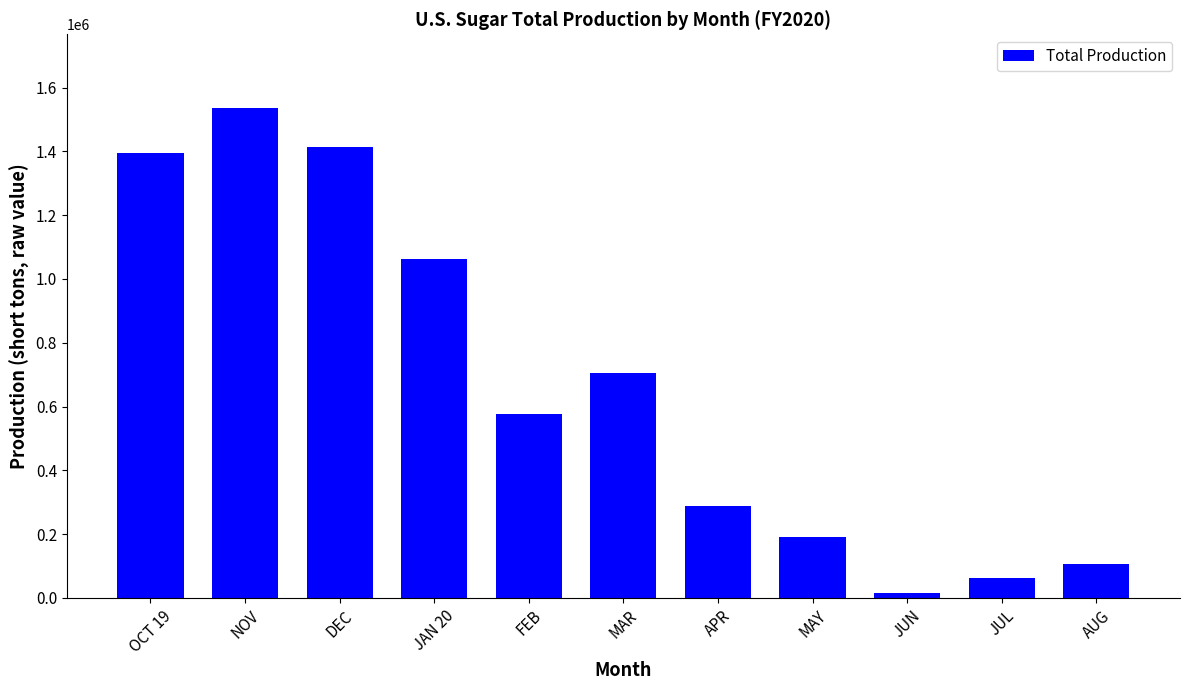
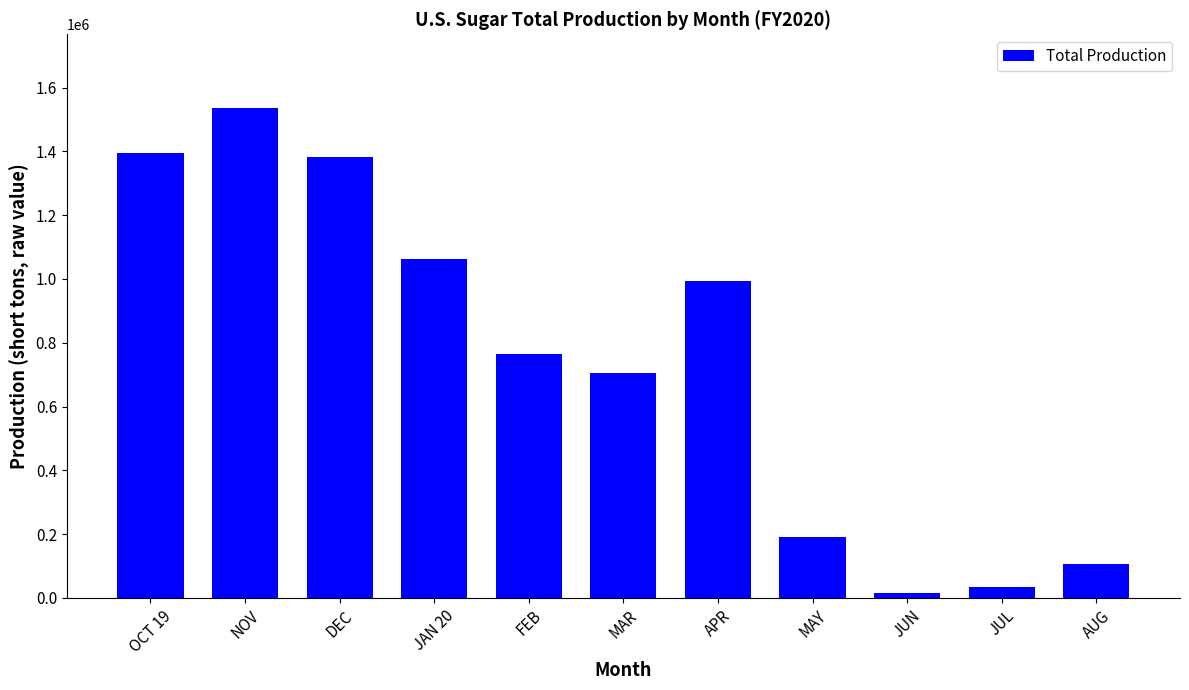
DEC: 1410000 -> 1380000
FEB: 580000 -> 770000
APR: 290000 -> 990000
JUL: 60000 -> 30000
